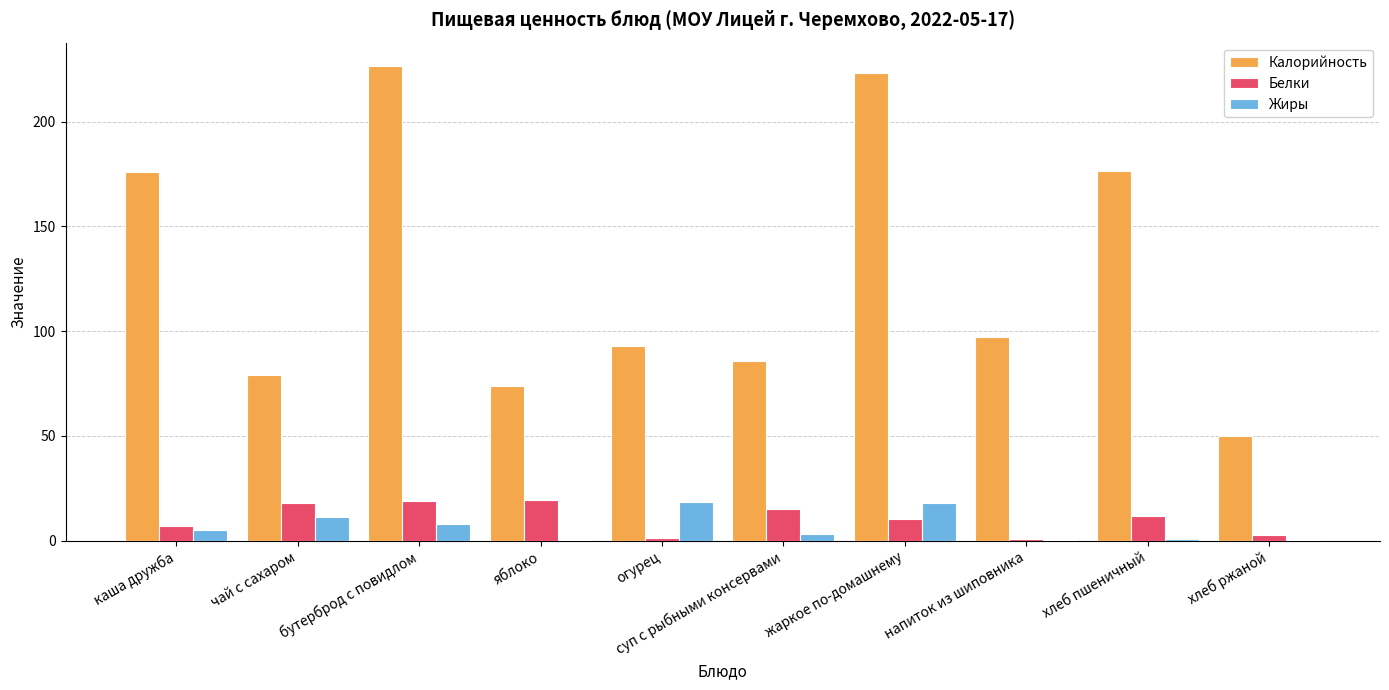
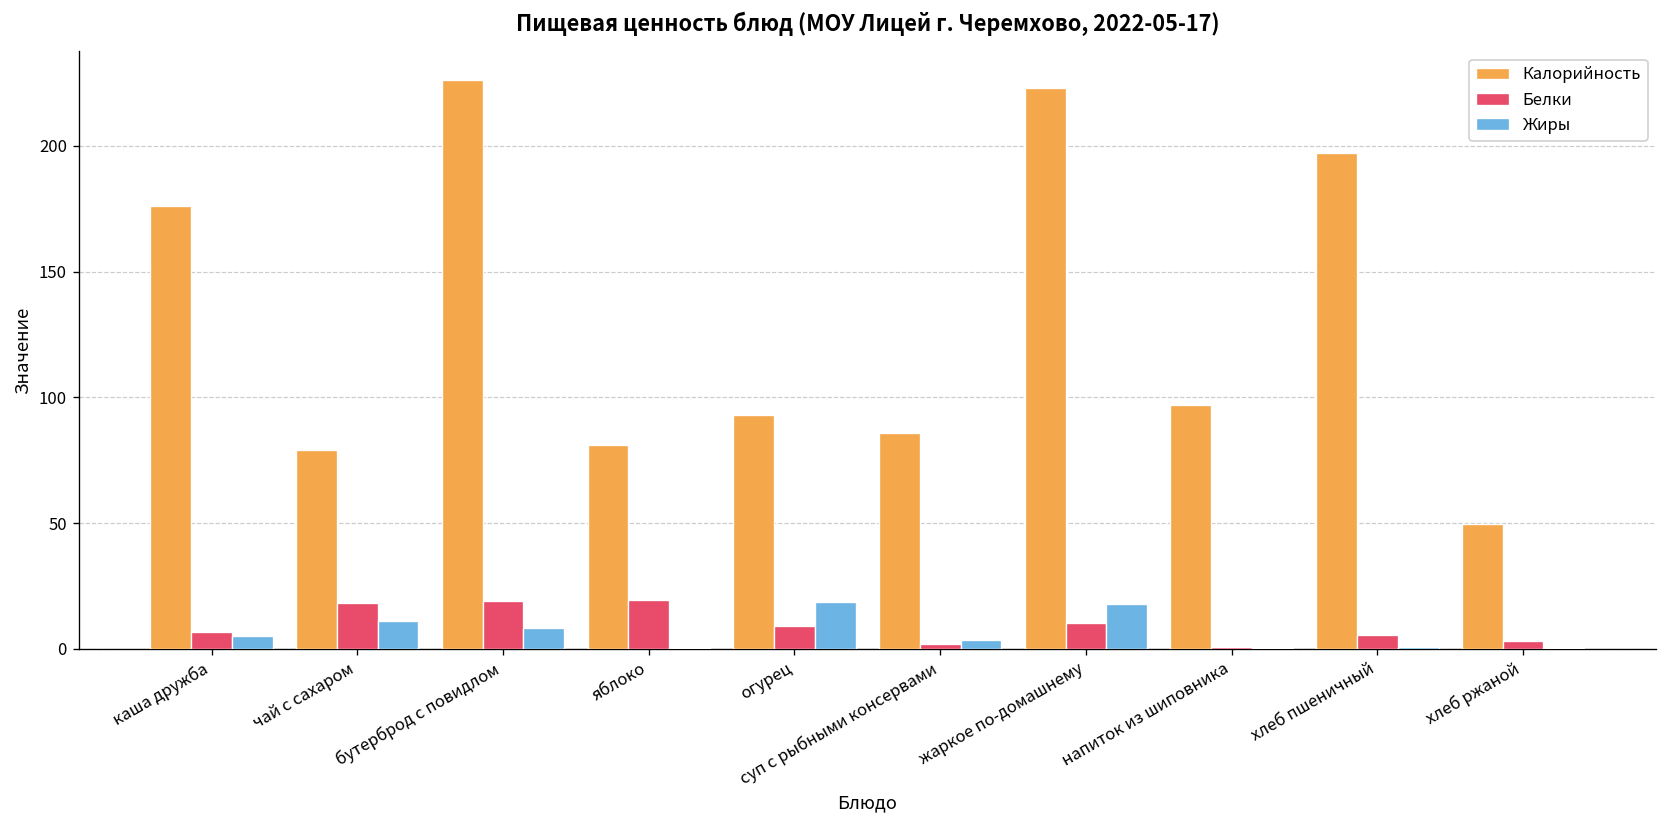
Калорийность, яблоко: 74 -> 81
Белки, огурец: 1 -> 9
Белки, суп с рыбными консервами: 15 -> 2
Калорийность, хлеб пшеничный: 176 -> 197
Белки, хлеб пшеничный: 12 -> 6
